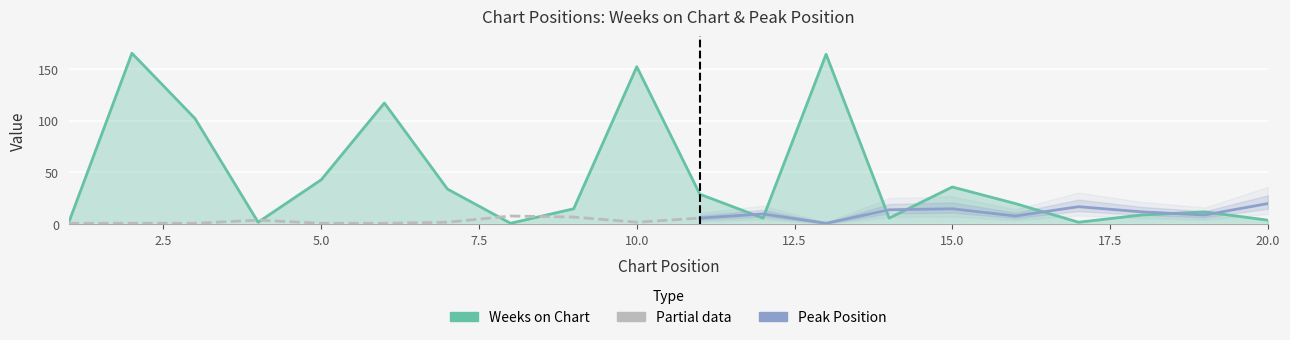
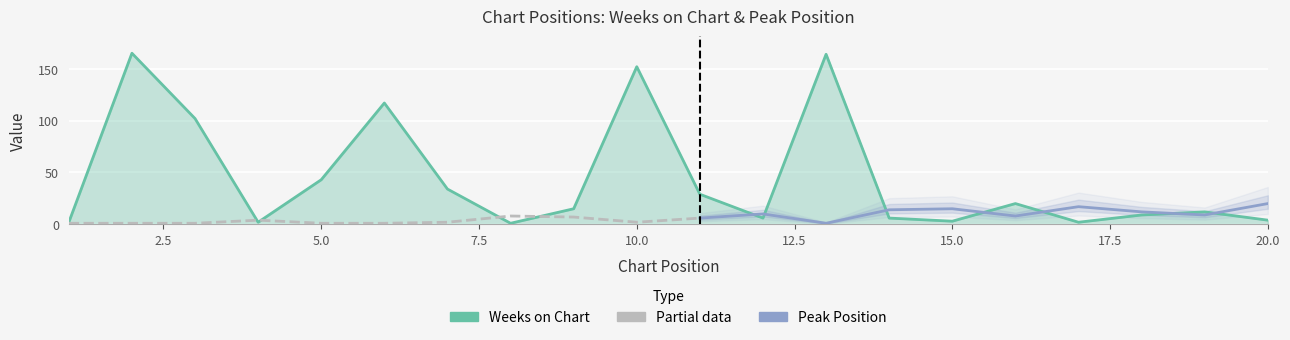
Weeks on Chart, 15.0: 36 -> 3
